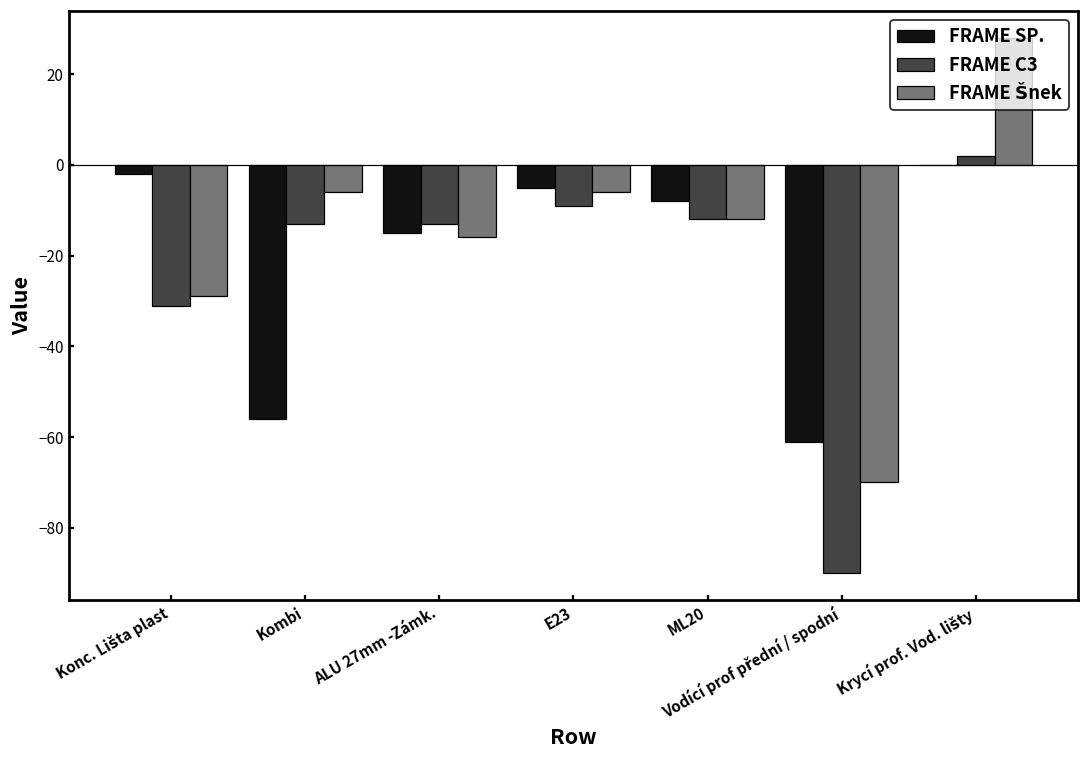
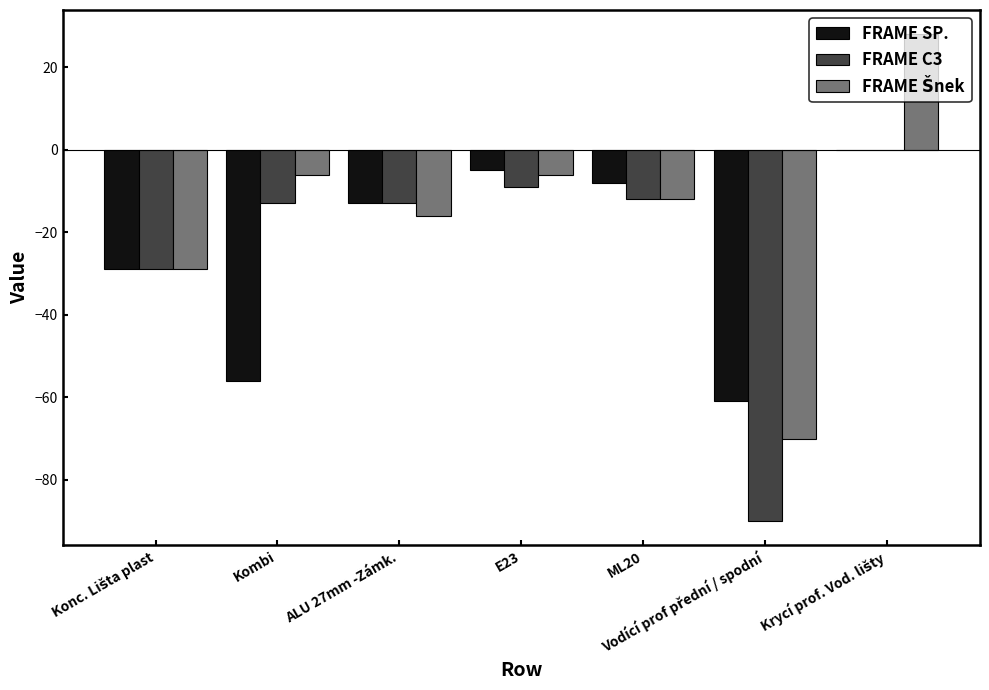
FRAME SP., Konc. Lišta plast: -2 -> -29
FRAME C3, Konc. Lišta plast: -31 -> -29
FRAME SP., ALU 27mm -Zámk.: -15 -> -13
FRAME C3, Krycí prof. Vod. lišty: 2 -> 0
